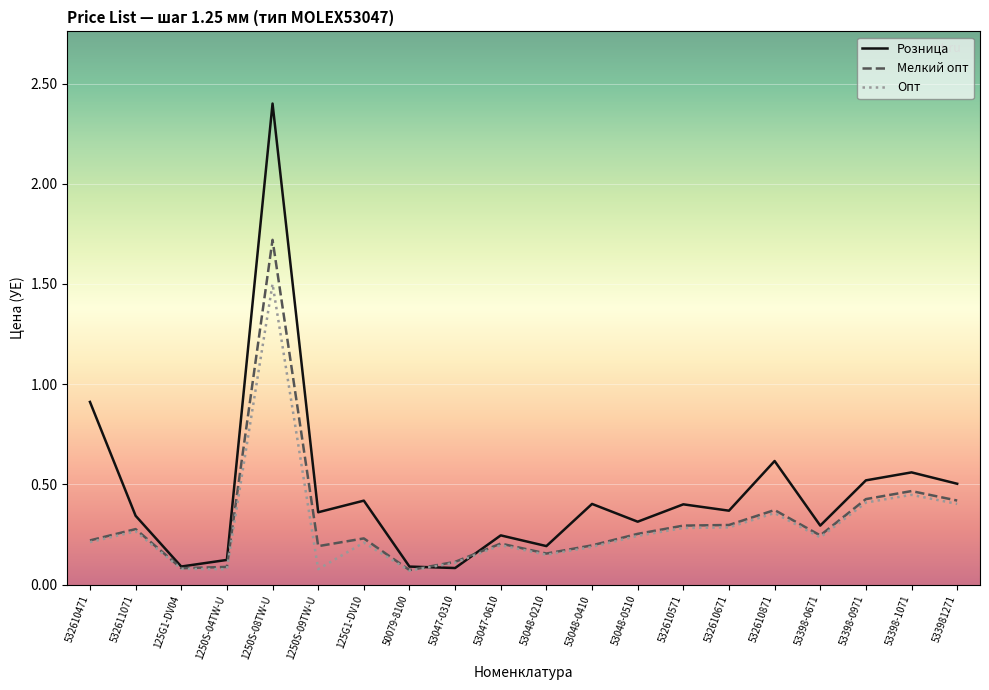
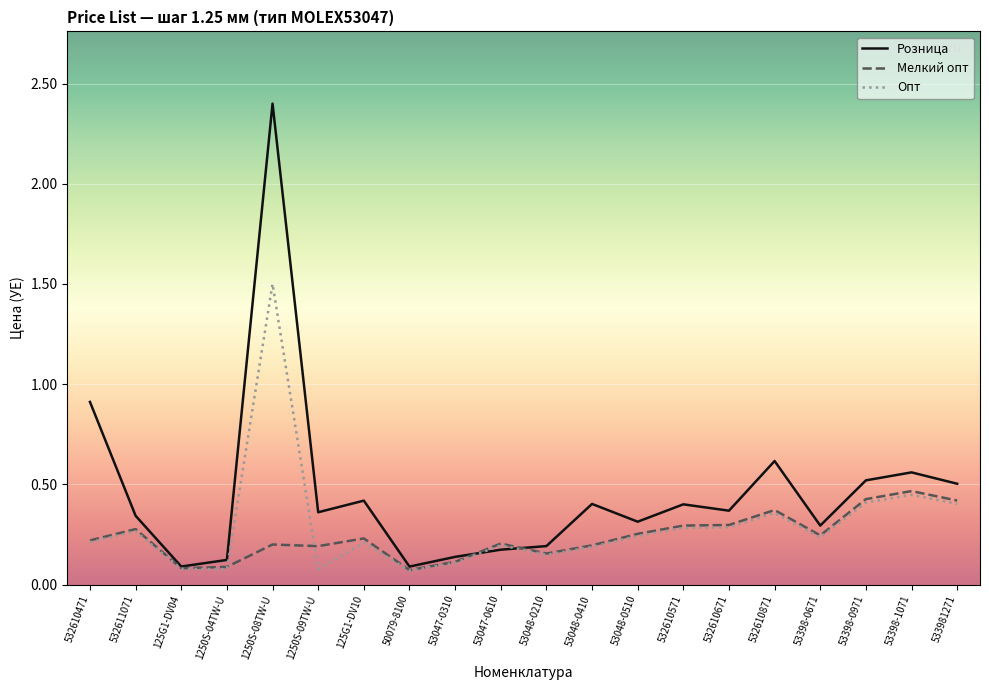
Мелкий опт, 1250S-08TW-U: 1.72 -> 0.20
Розница, 53047-0310: 0.08 -> 0.14
Розница, 53047-0610: 0.25 -> 0.17
